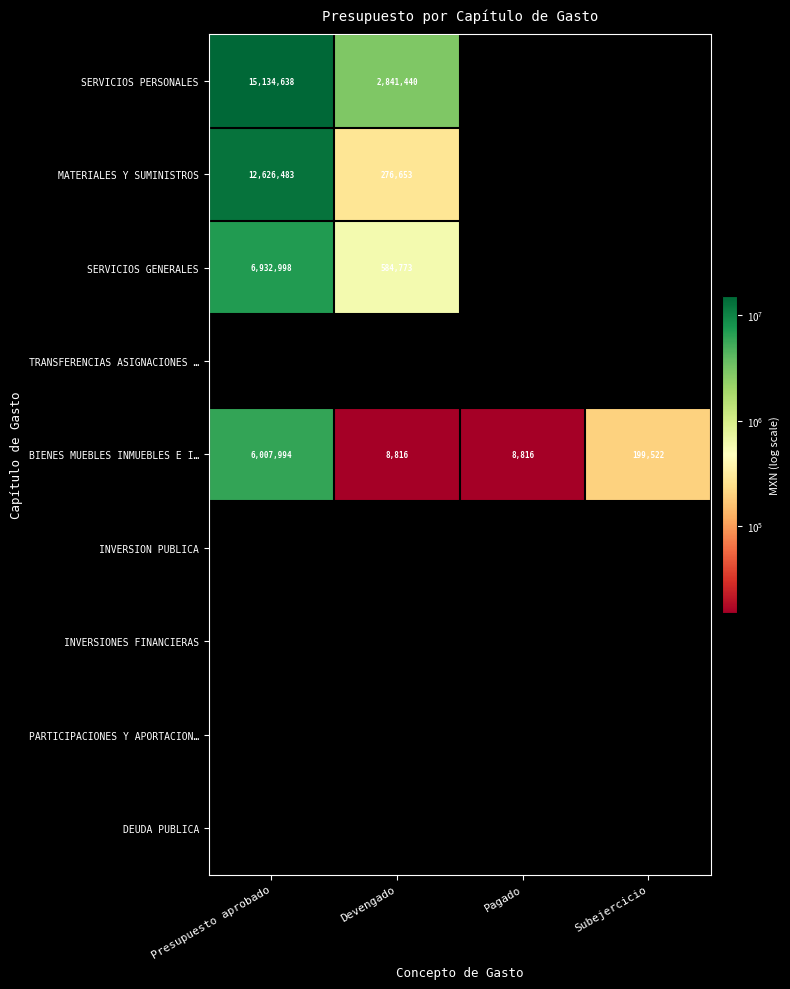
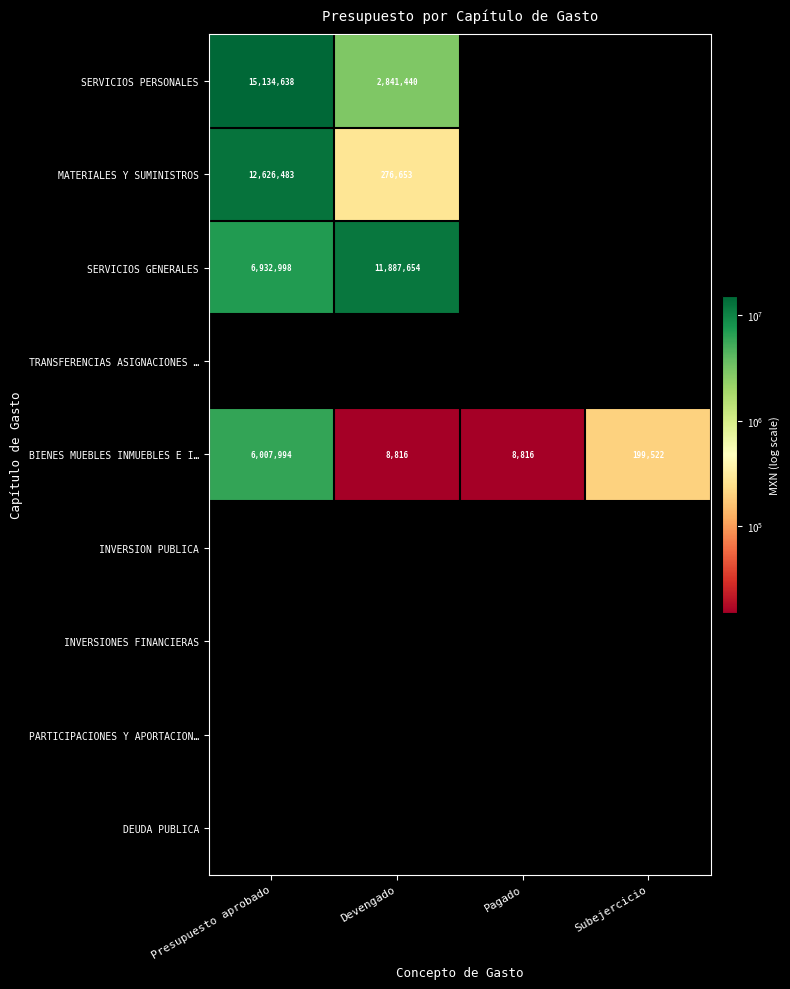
SERVICIOS GENERALES, Devengado: 584,773 -> 11,887,654
